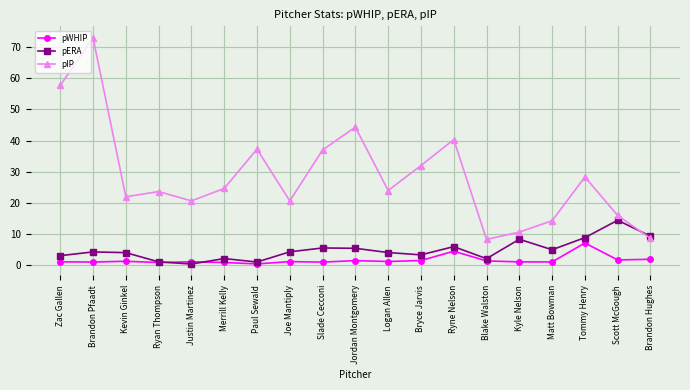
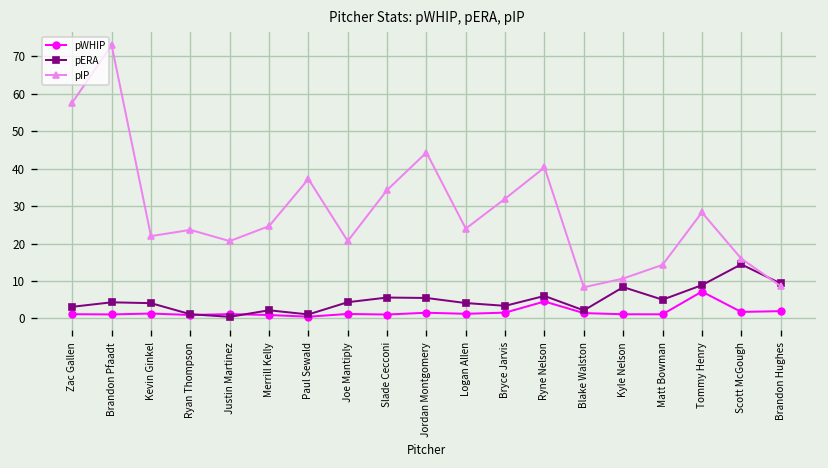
pIP, Slade Cecconi: 37 -> 34
